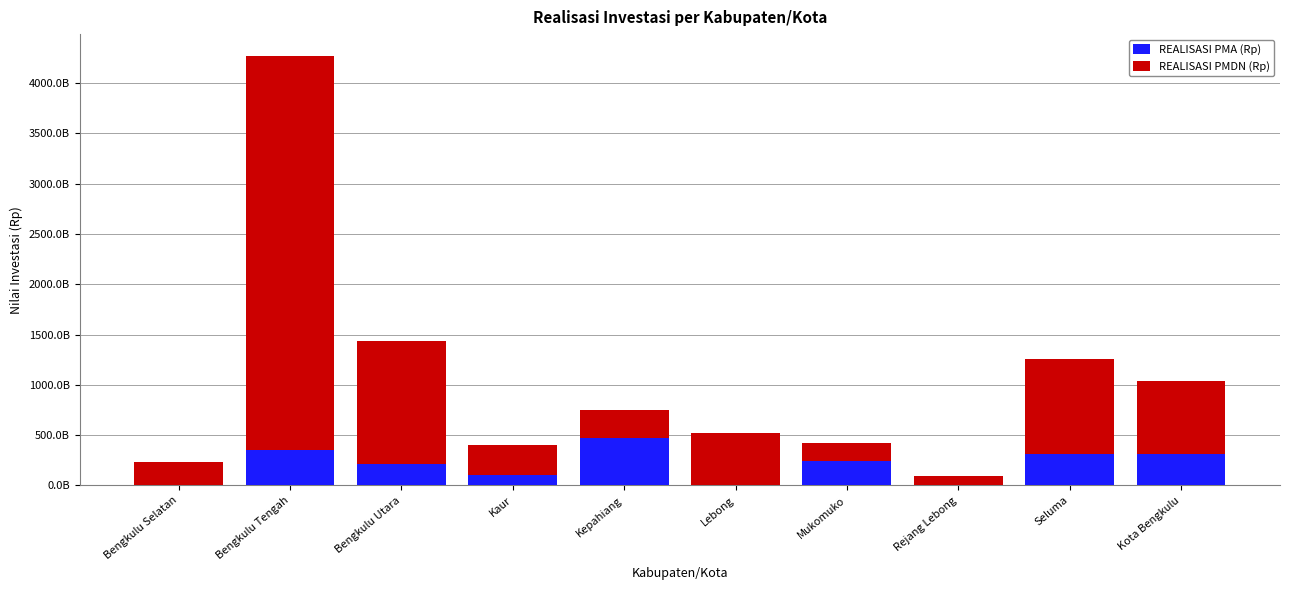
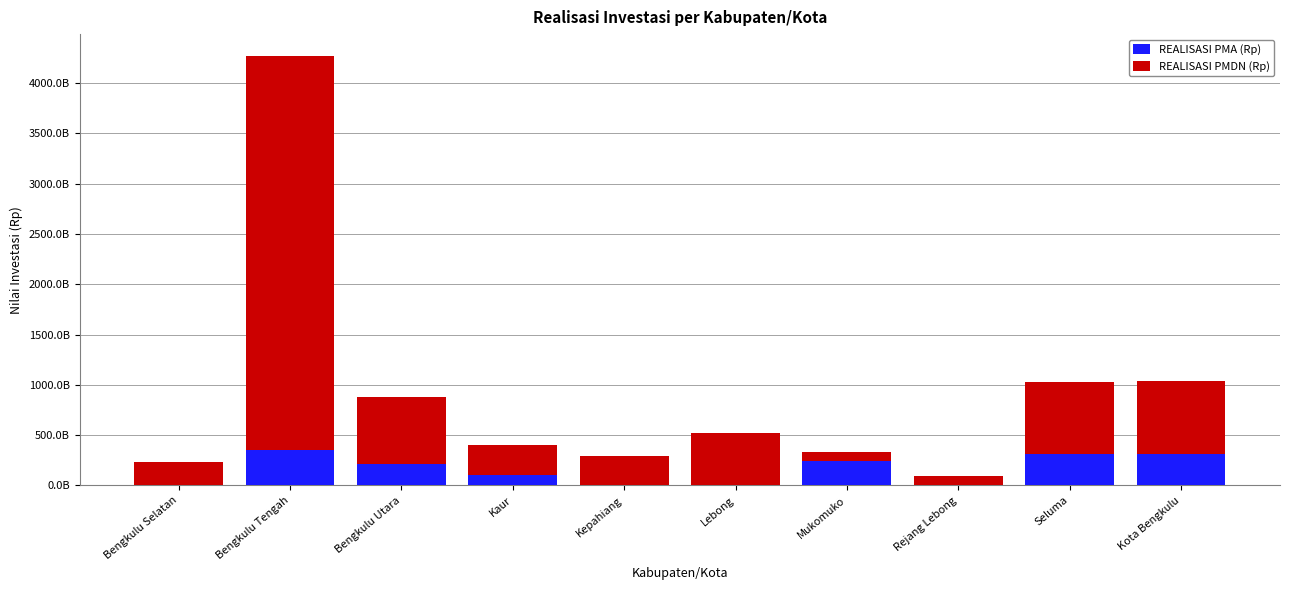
REALISASI PMDN (Rp), Bengkulu Utara: 1220000000000 -> 660000000000
REALISASI PMA (Rp), Kepahiang: 470000000000 -> 0
REALISASI PMDN (Rp), Mukomuko: 170000000000 -> 90000000000
REALISASI PMDN (Rp), Seluma: 940000000000 -> 710000000000
